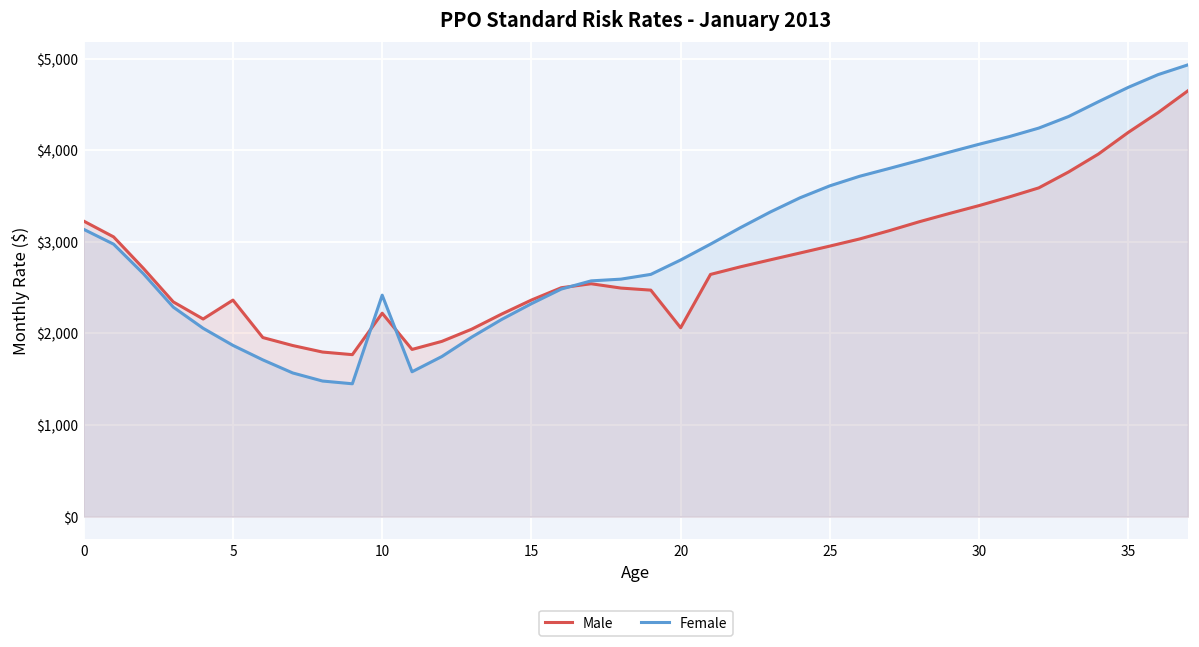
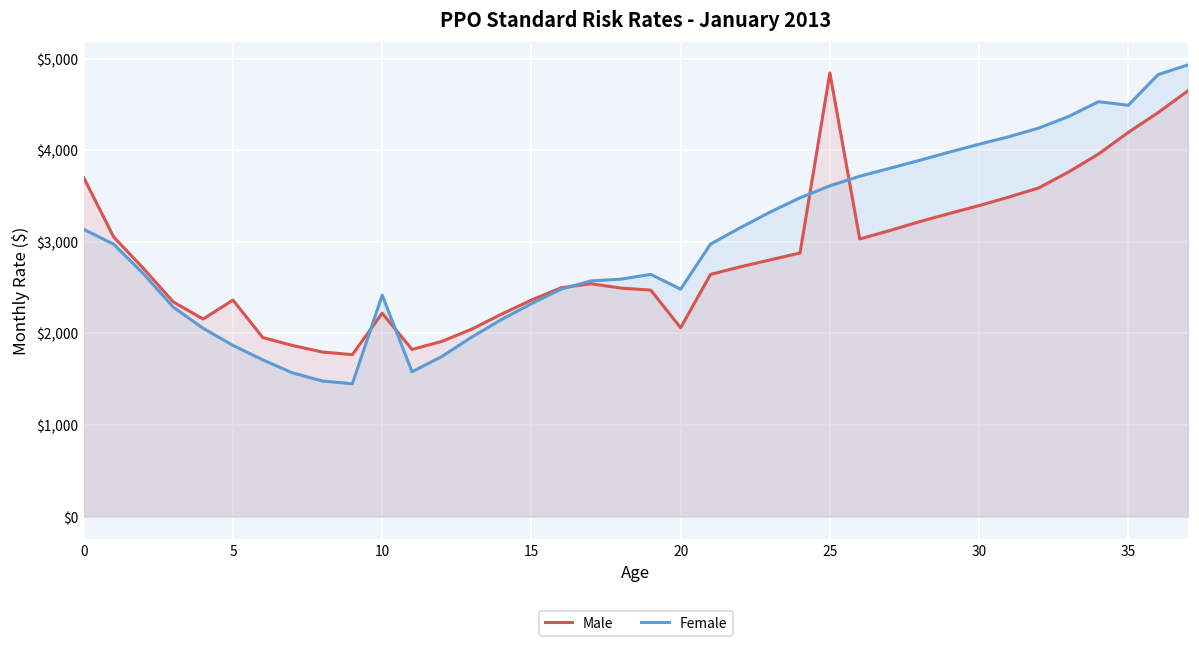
Male, 0: $3,200 -> $3,700
Female, 20: $2,800 -> $2,500
Male, 25: $3,000 -> $4,800
Female, 35: $4,700 -> $4,500
